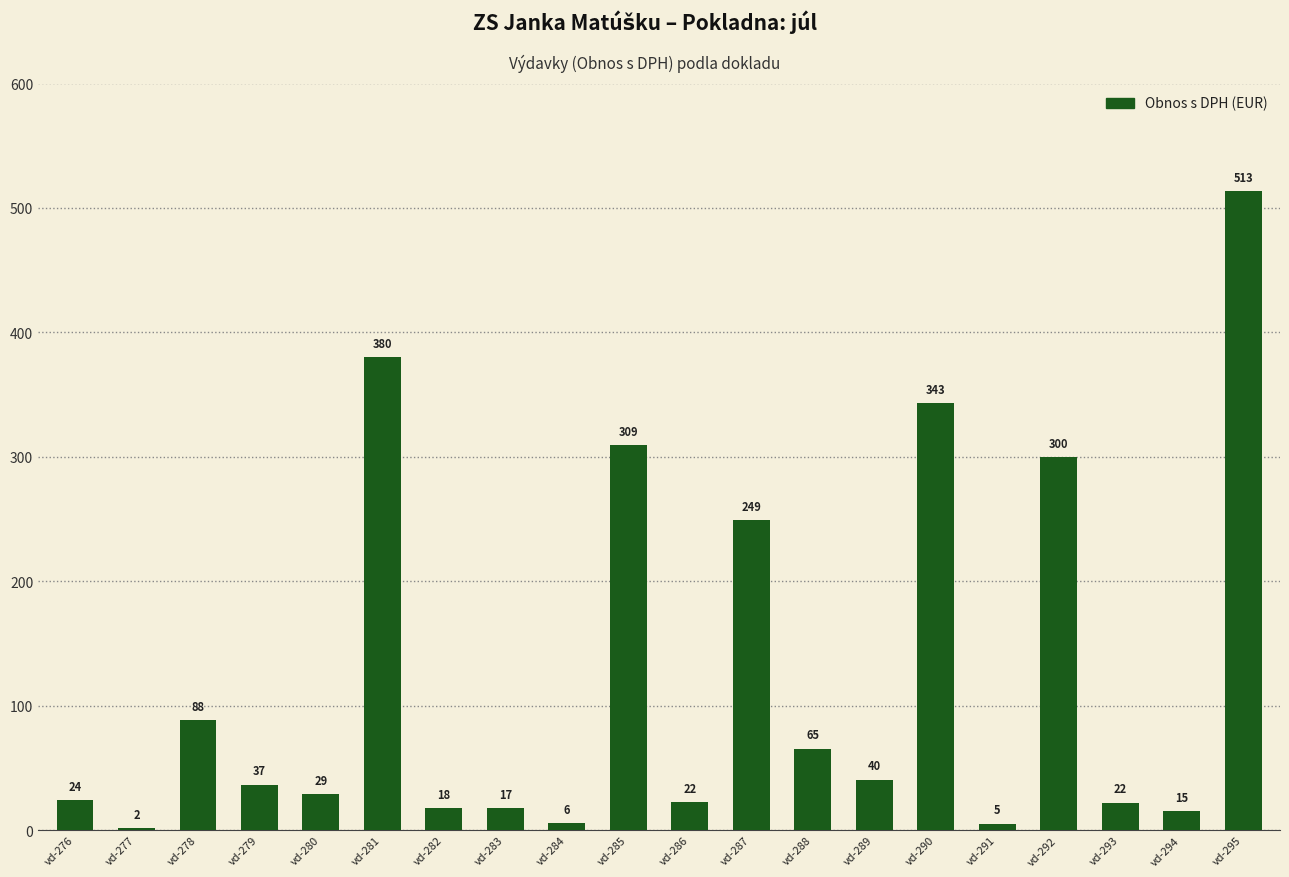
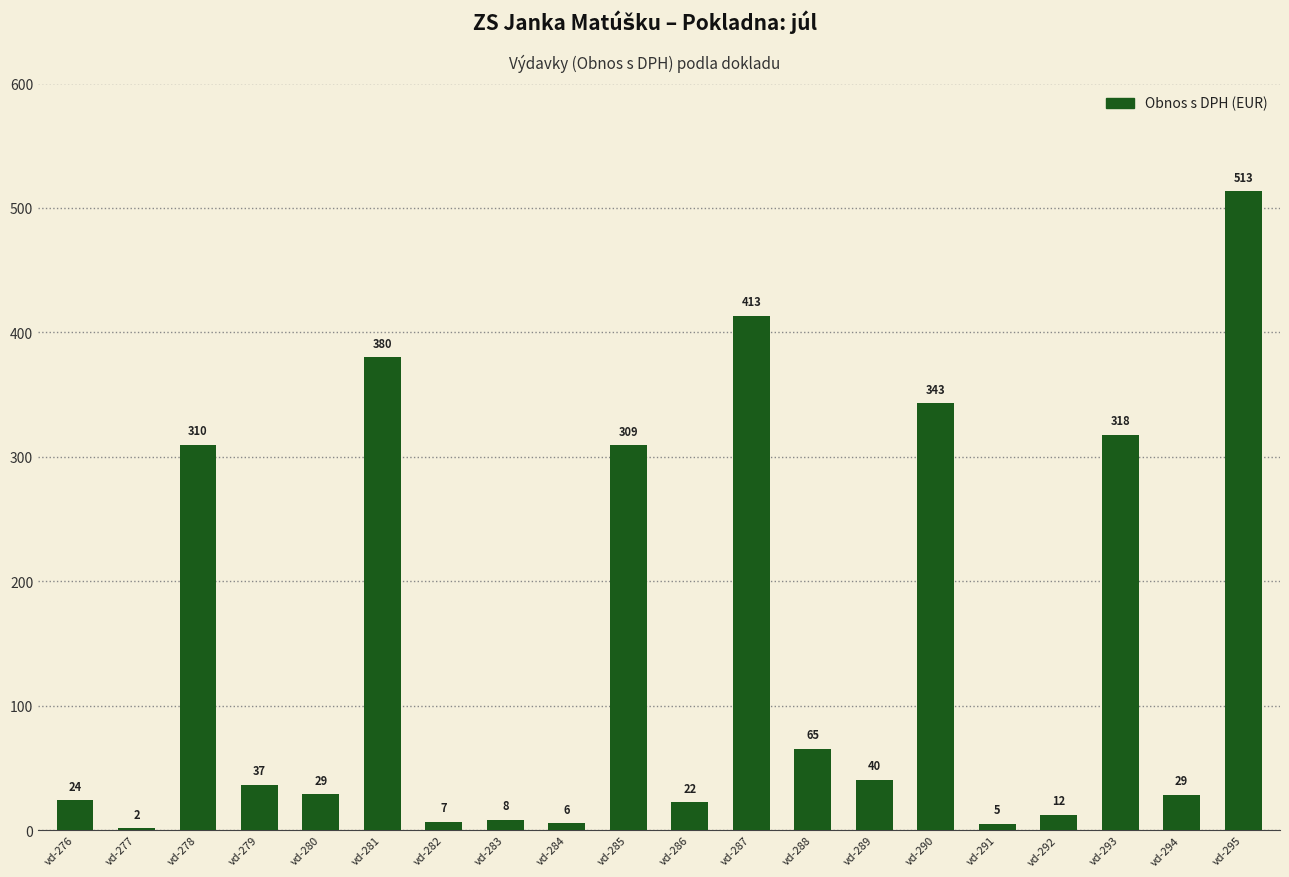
vd-278: 88 -> 310
vd-282: 18 -> 7
vd-283: 17 -> 8
vd-287: 249 -> 413
vd-292: 300 -> 12
vd-293: 22 -> 318
vd-294: 15 -> 29
